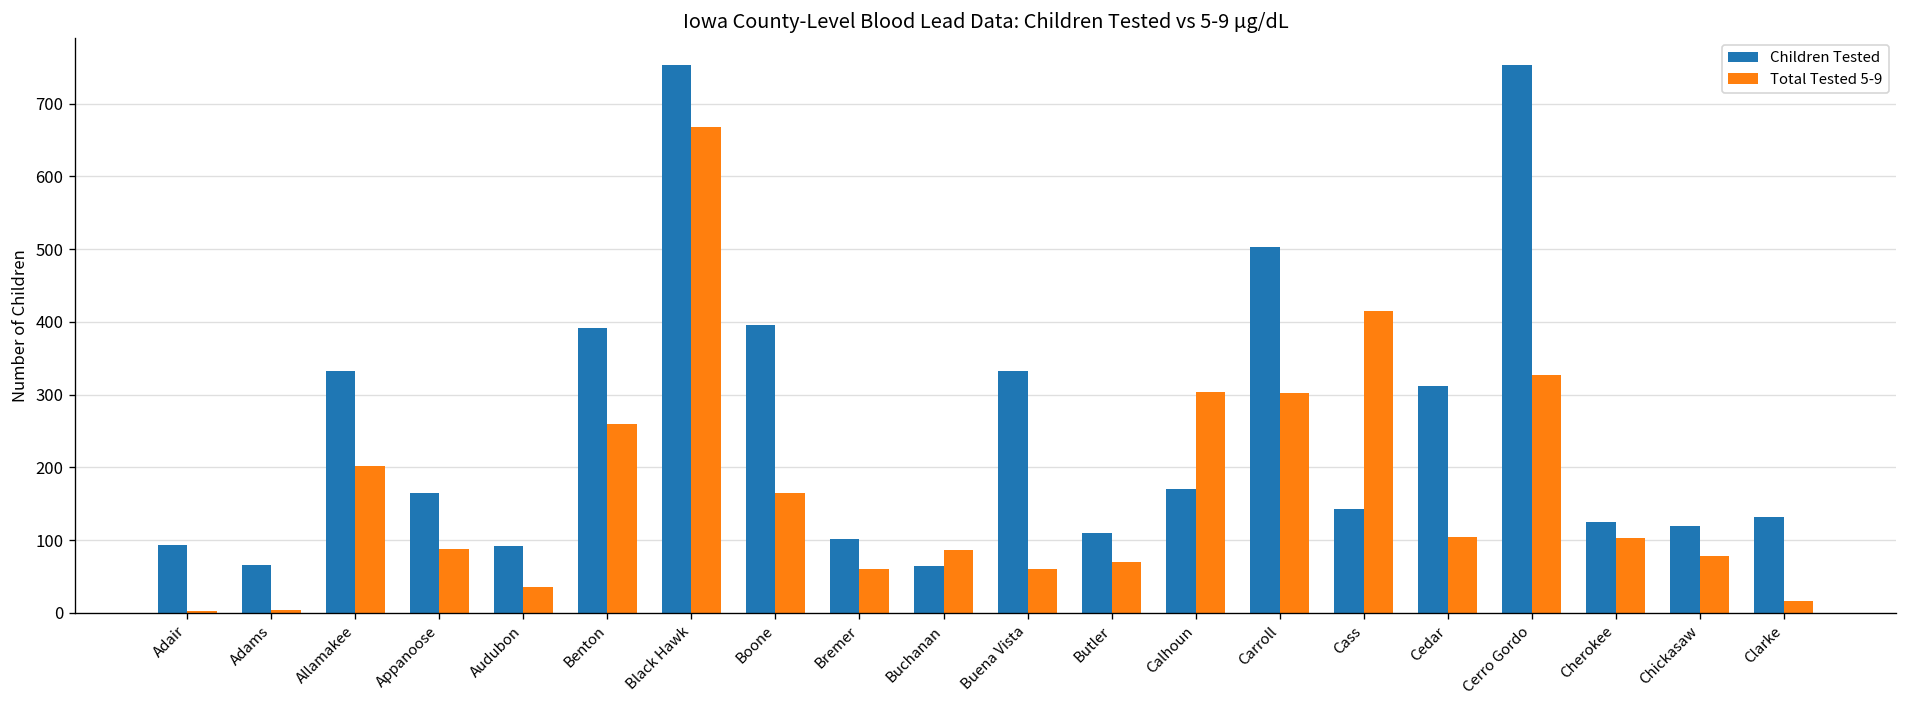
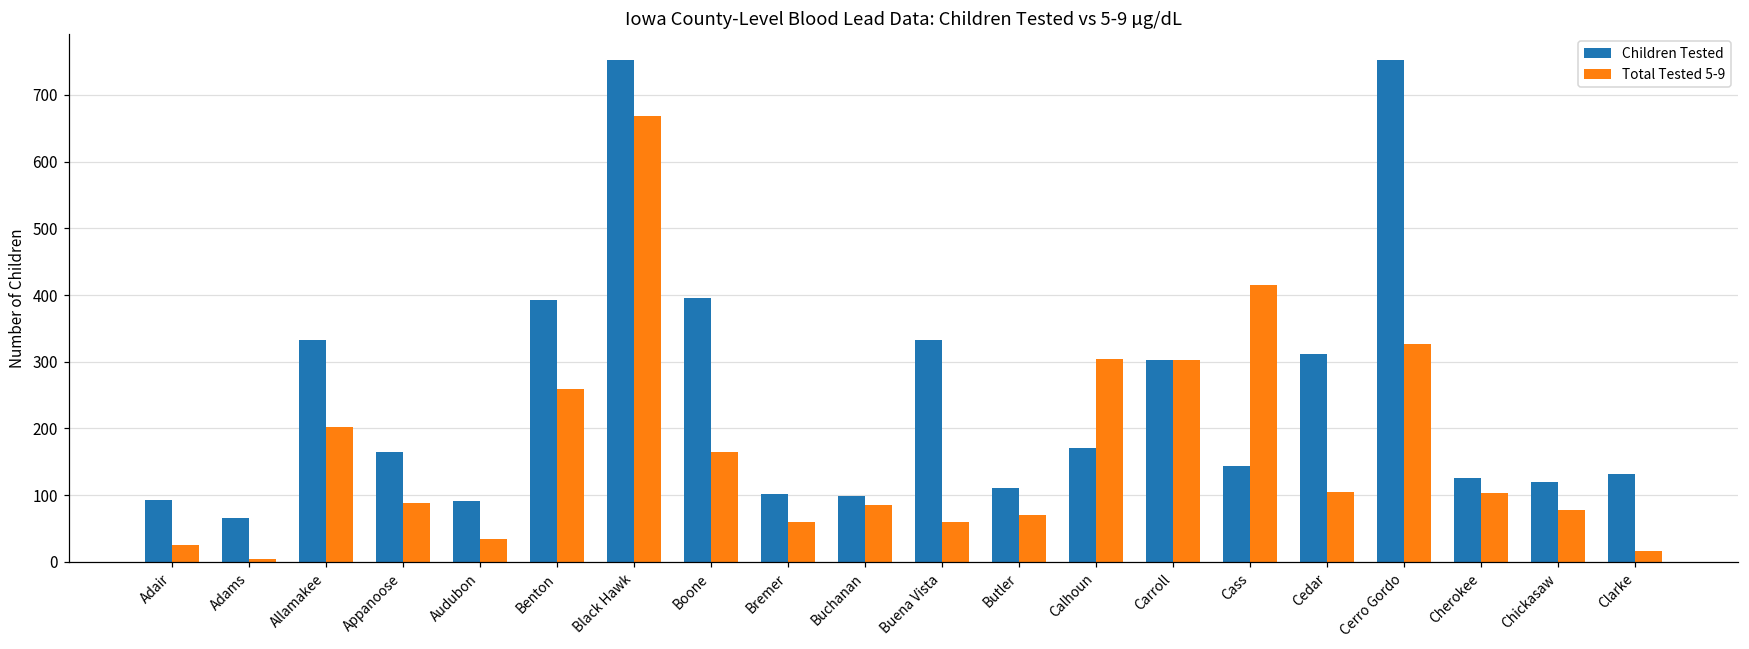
Total Tested 5-9, Adair: 0 -> 30
Children Tested, Buchanan: 60 -> 100
Children Tested, Carroll: 500 -> 300
